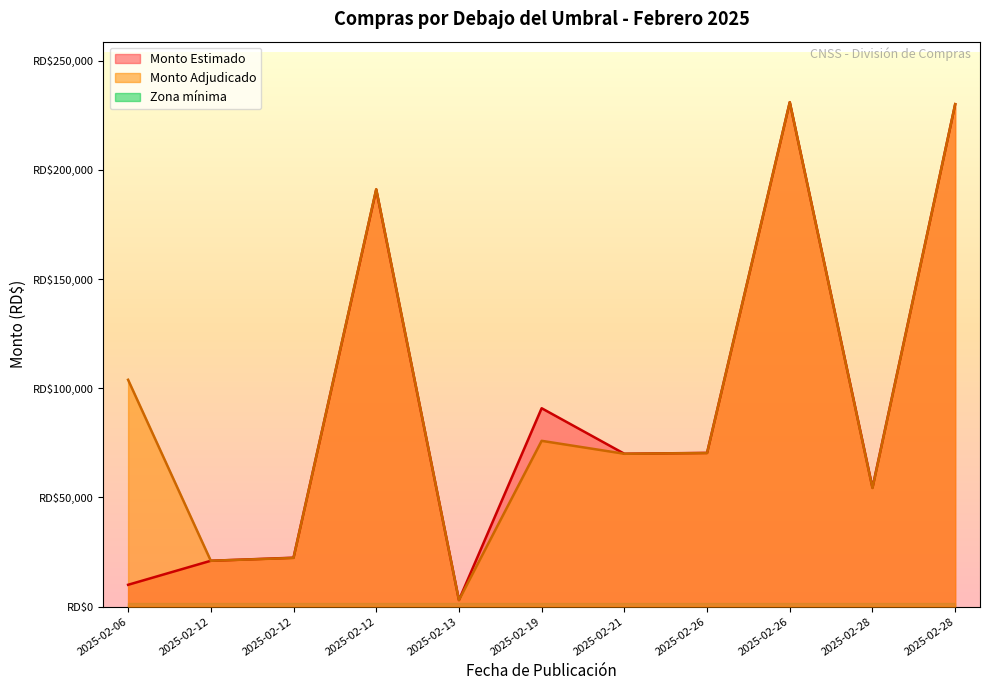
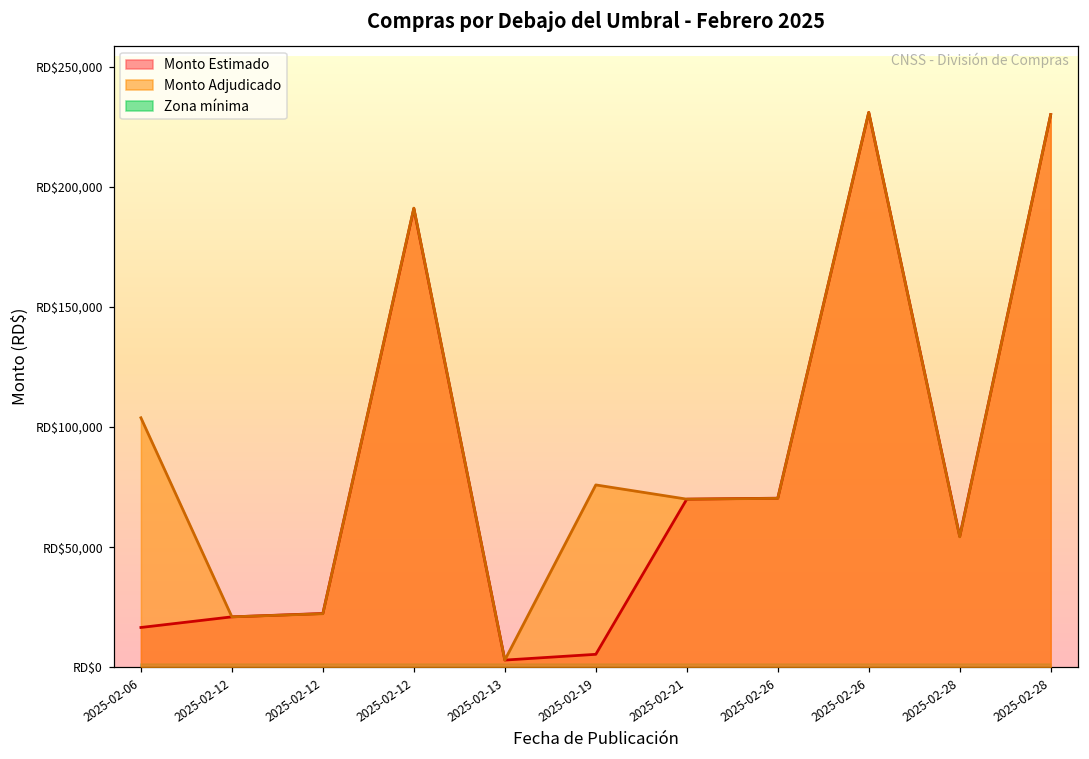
Monto Estimado, 2025-02-06: RD$10,000 -> RD$17,000
Monto Estimado, 2025-02-19: RD$91,000 -> RD$5,000
